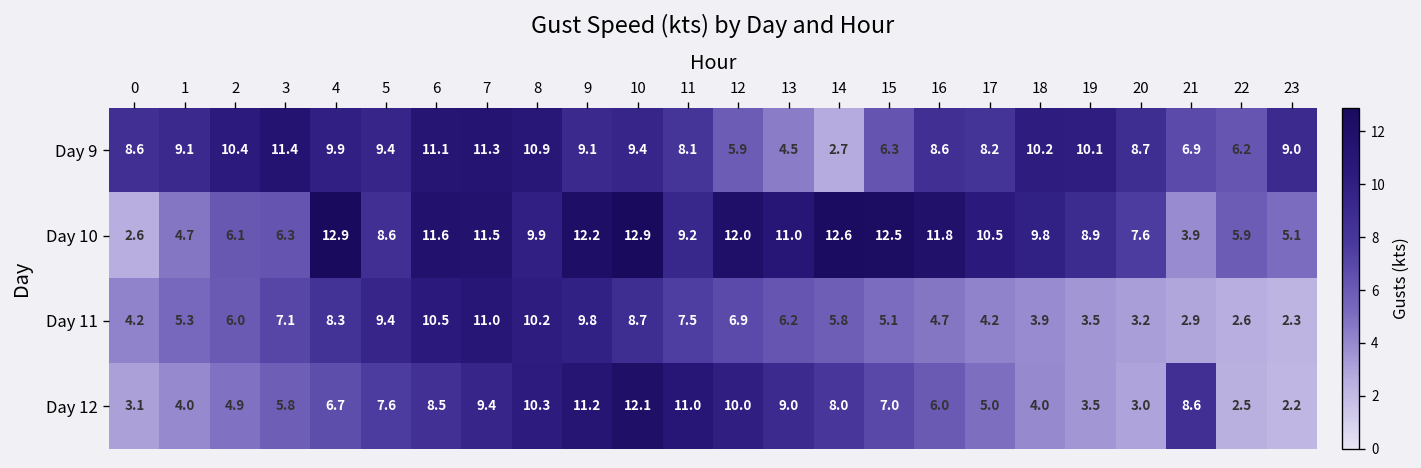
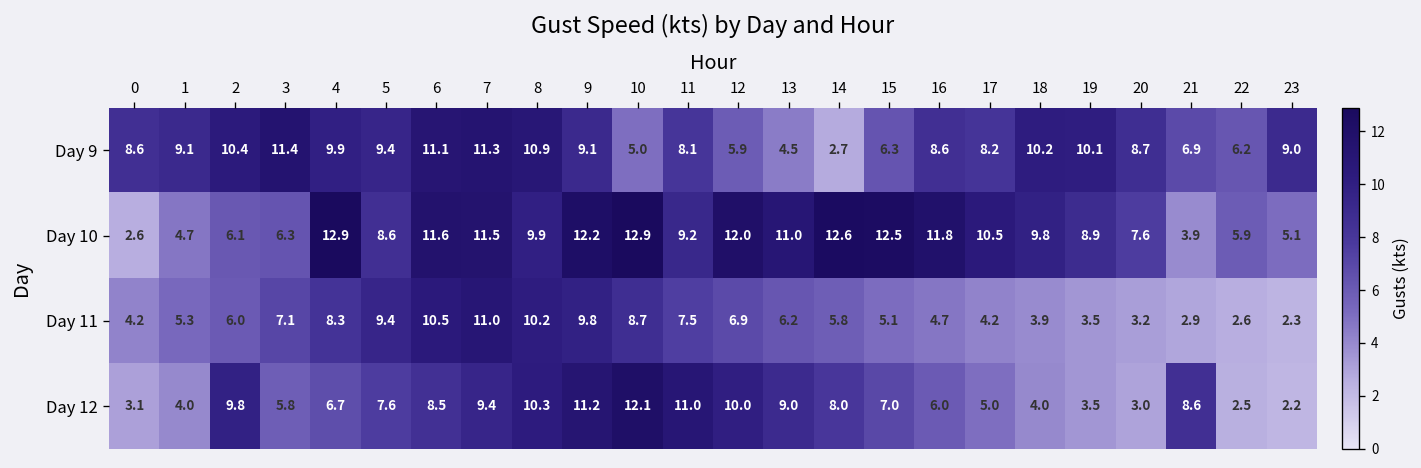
Day 9, 10: 9.4 -> 5.0
Day 12, 2: 4.9 -> 9.8
